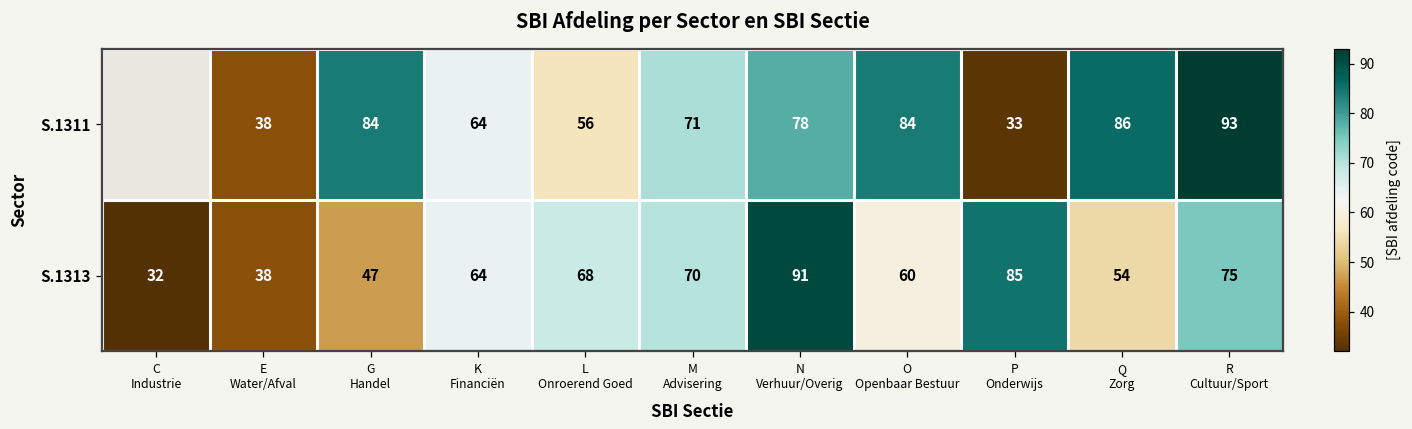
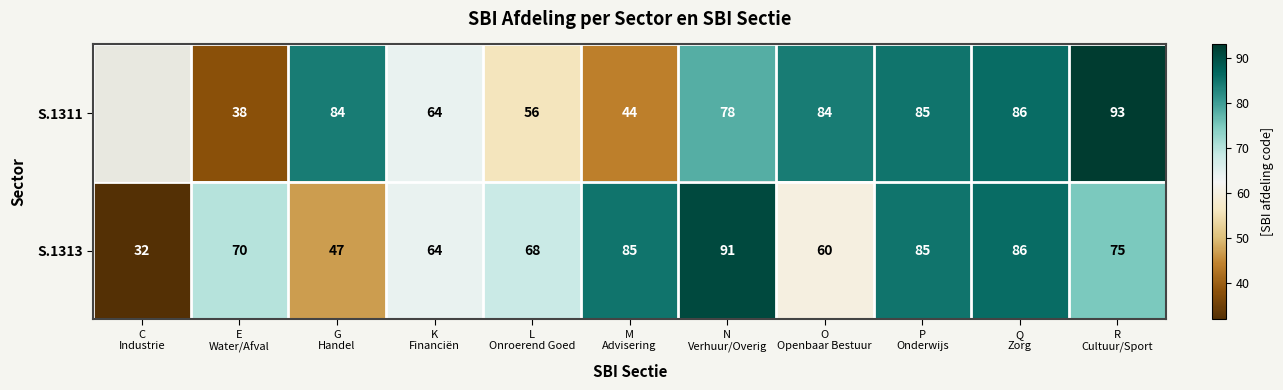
S.1311, M Advisering: 71 -> 44
S.1311, P Onderwijs: 33 -> 85
S.1313, E Water/Afval: 38 -> 70
S.1313, M Advisering: 70 -> 85
S.1313, Q Zorg: 54 -> 86
